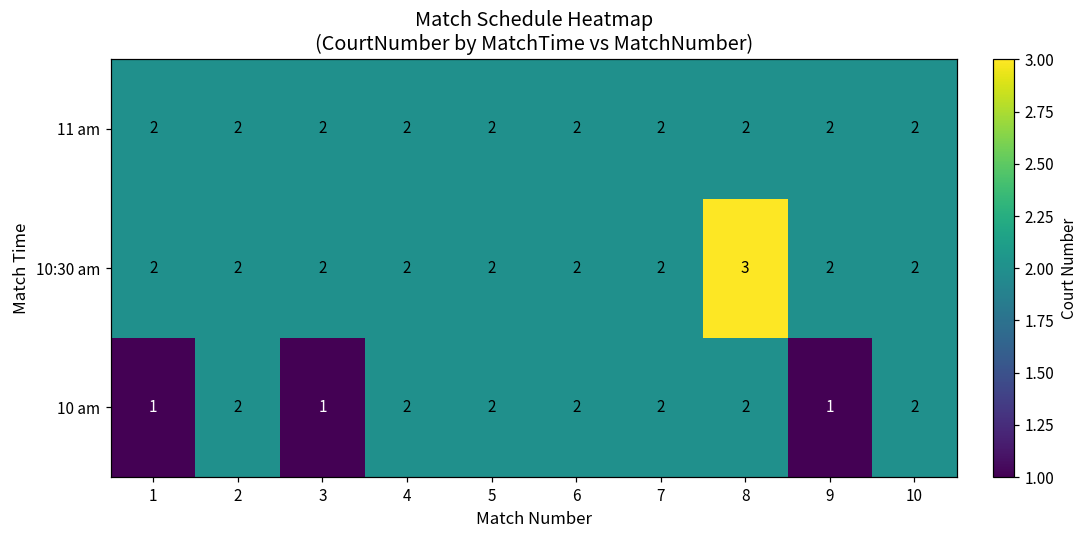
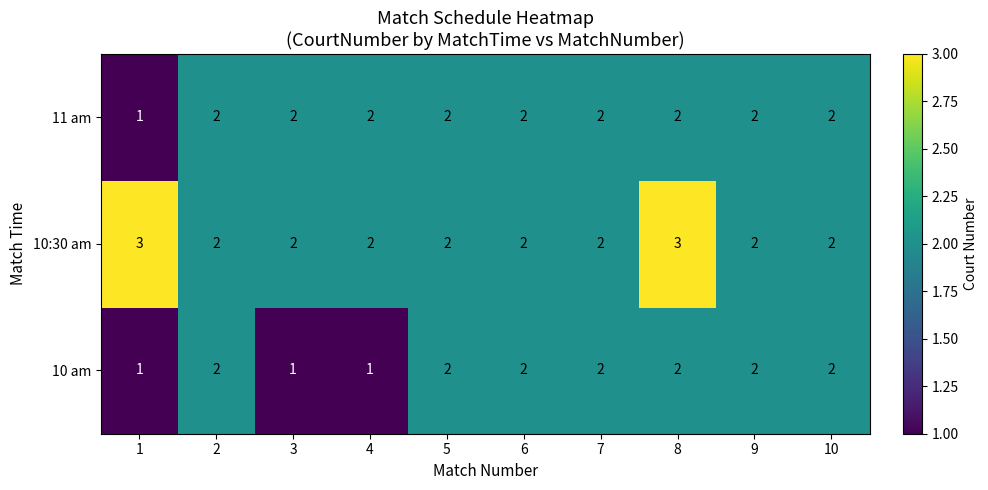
11 am, 1: 2 -> 1
10:30 am, 1: 2 -> 3
10 am, 4: 2 -> 1
10 am, 9: 1 -> 2
